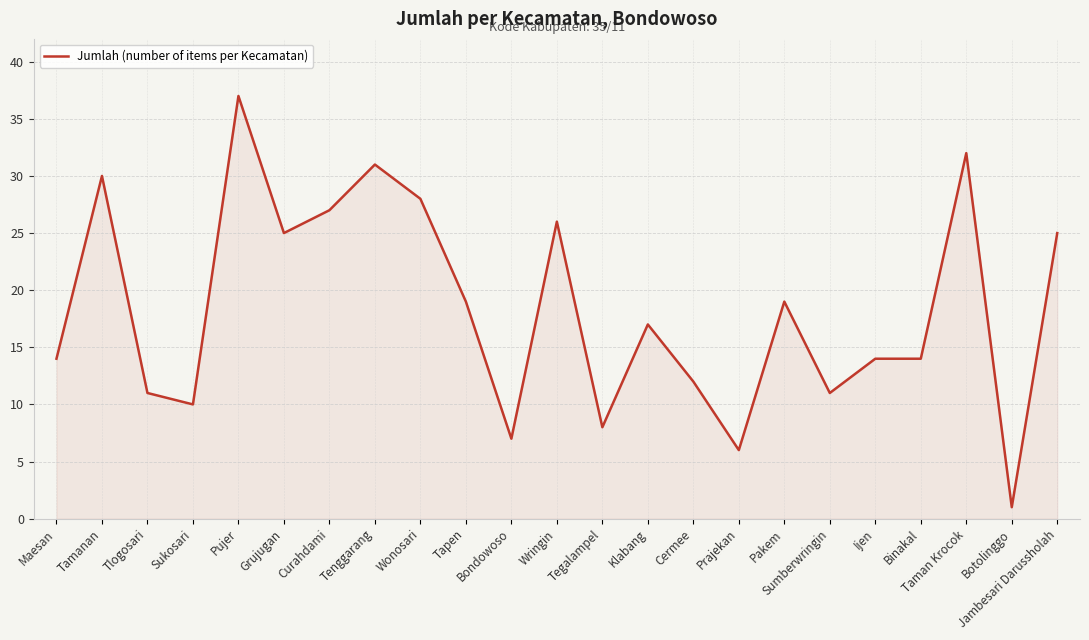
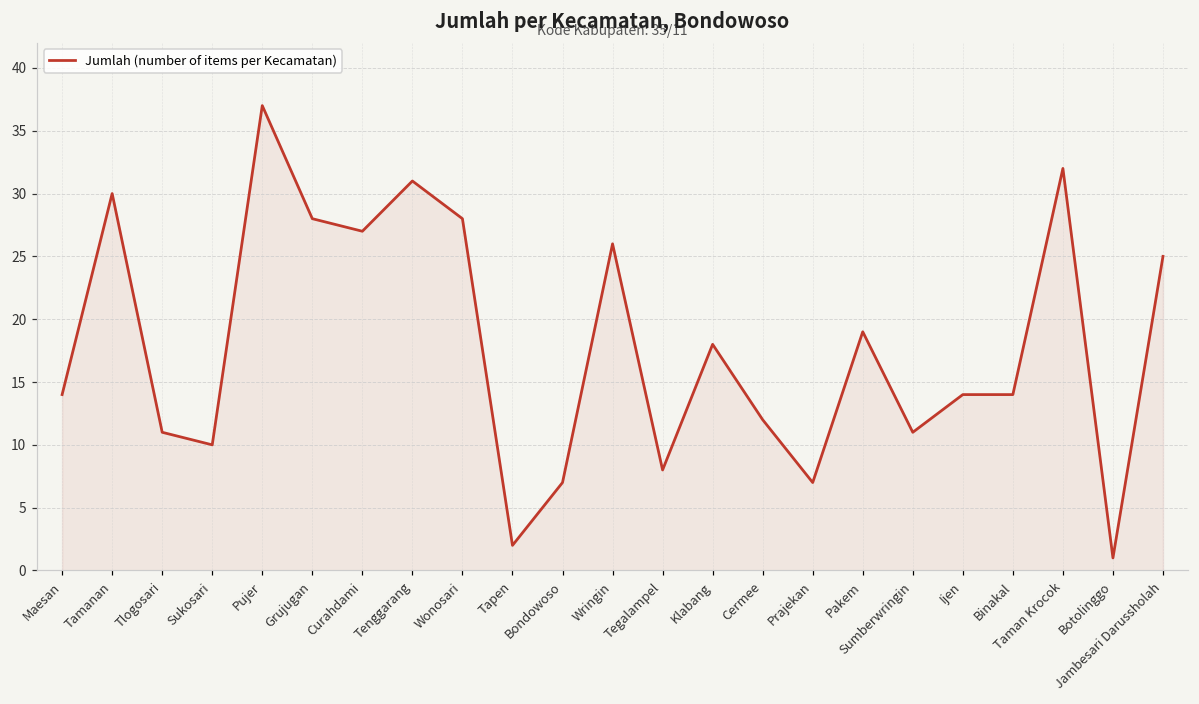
Grujugan: 25 -> 28
Tapen: 19 -> 2
Klabang: 17 -> 18
Prajekan: 6 -> 7
